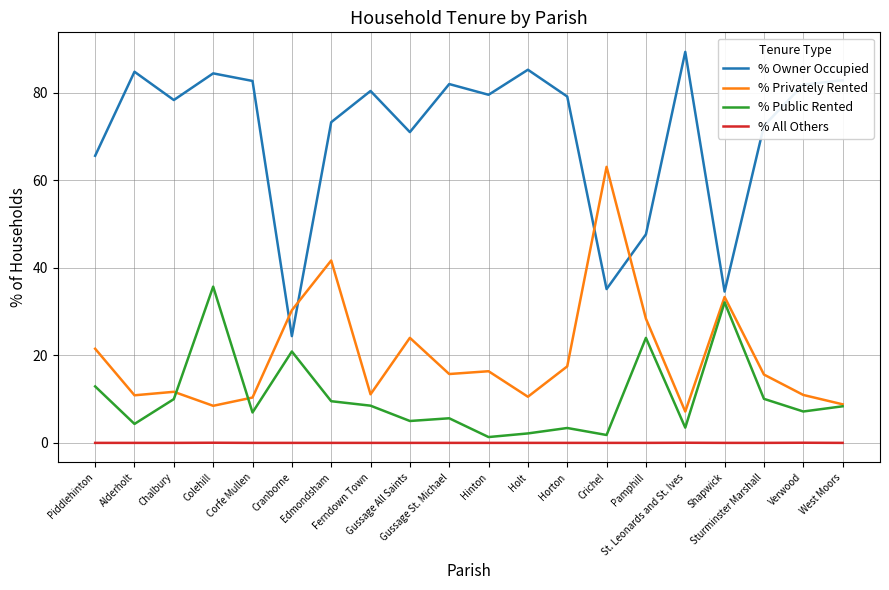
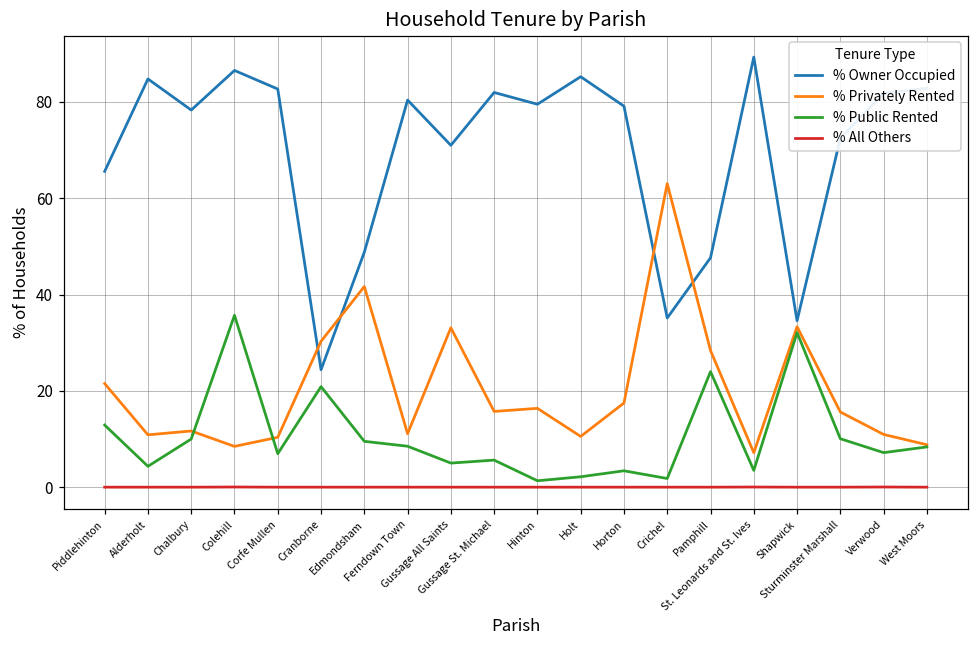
% Owner Occupied, Colehill: 84 -> 87
% Owner Occupied, Edmondsham: 73 -> 49
% Privately Rented, Gussage All Saints: 24 -> 33
